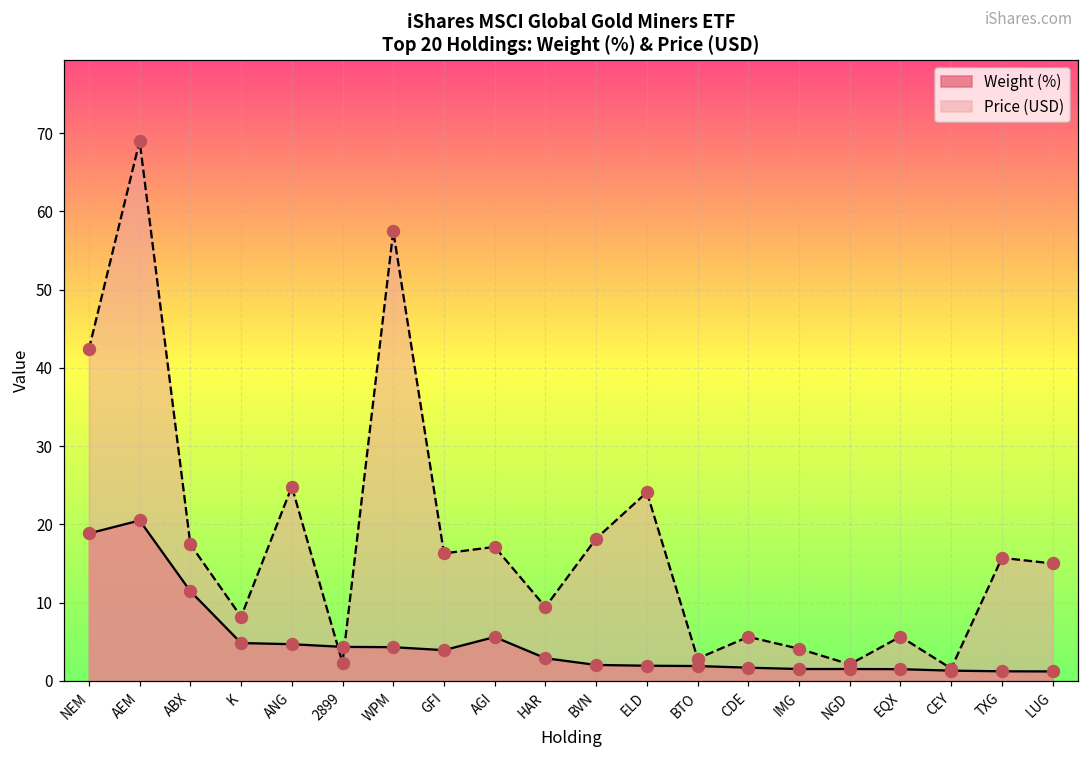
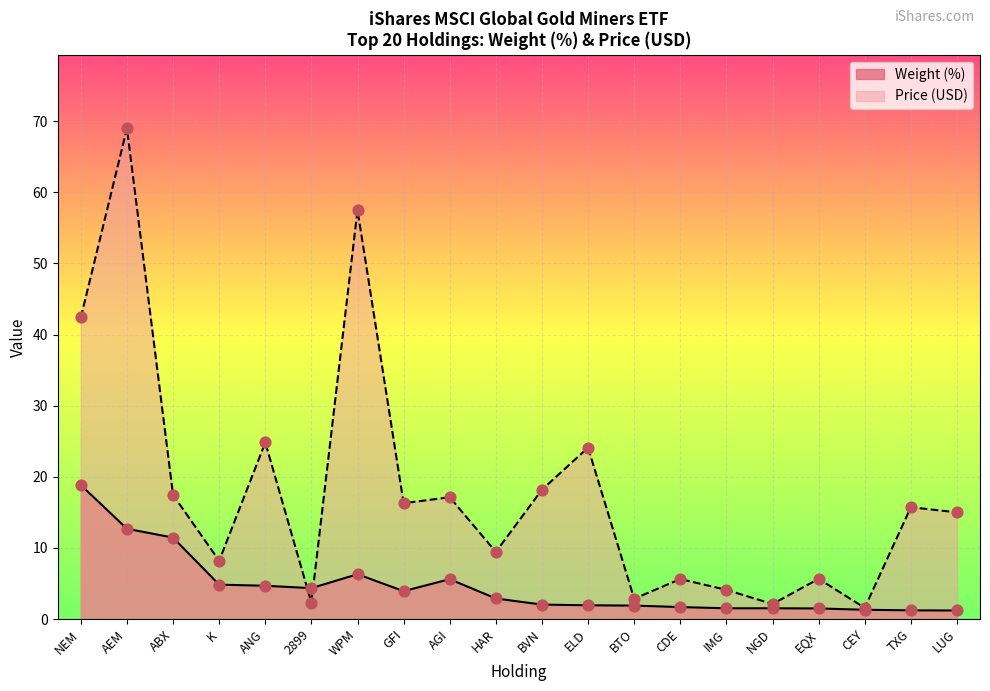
Weight (%), AEM: 21 -> 13
Weight (%), WPM: 4 -> 6
